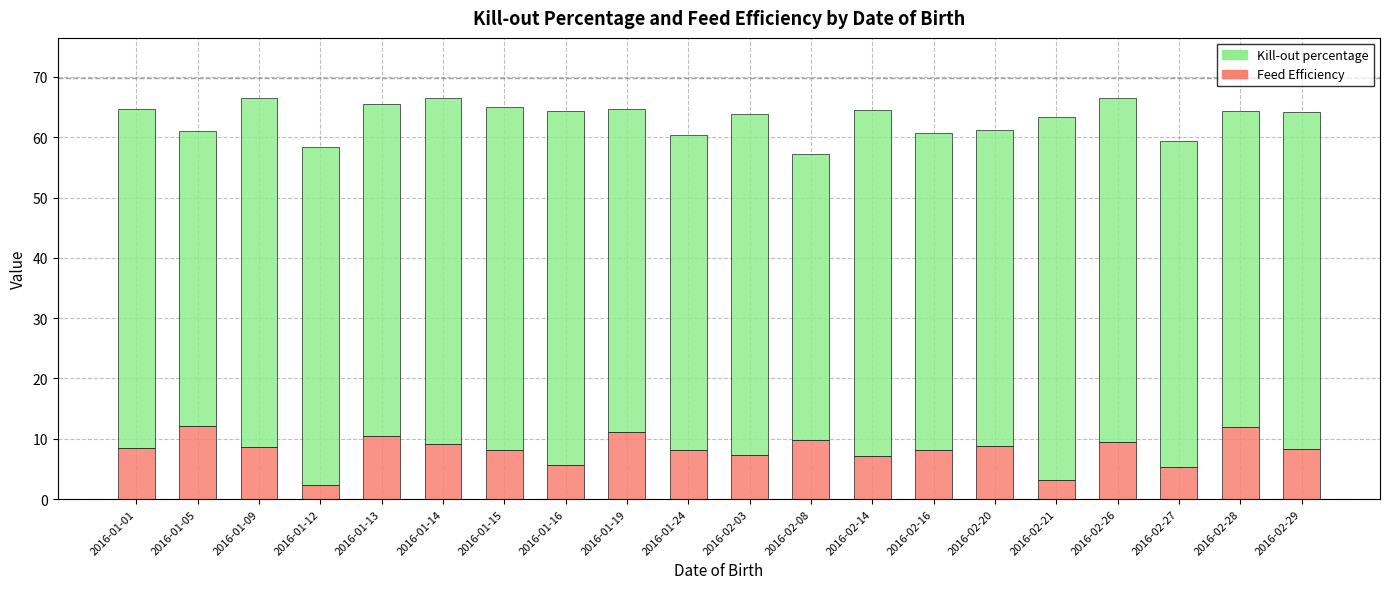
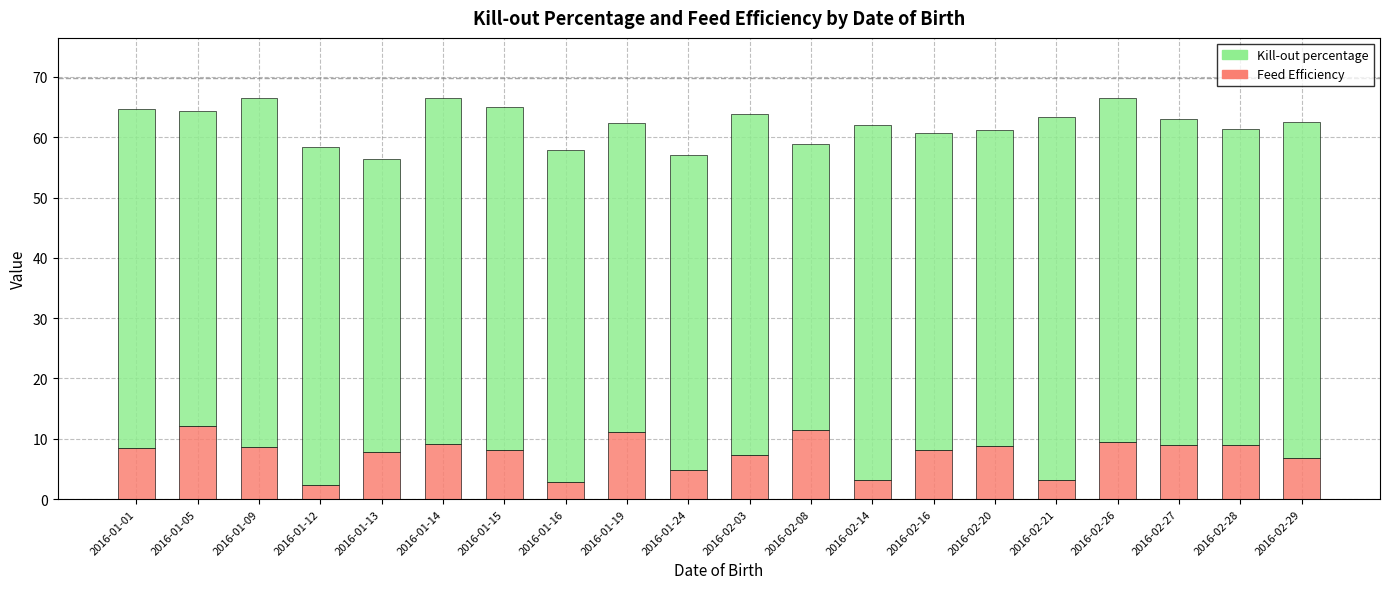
Kill-out percentage, 2016-01-05: 49 -> 52
Feed Efficiency, 2016-01-13: 10 -> 8
Kill-out percentage, 2016-01-13: 55 -> 49
Feed Efficiency, 2016-01-16: 6 -> 3
Kill-out percentage, 2016-01-16: 59 -> 55
Kill-out percentage, 2016-01-19: 54 -> 51
Feed Efficiency, 2016-01-24: 8 -> 5
Feed Efficiency, 2016-02-08: 10 -> 11
Feed Efficiency, 2016-02-14: 7 -> 3
Kill-out percentage, 2016-02-14: 57 -> 59
Feed Efficiency, 2016-02-27: 5 -> 9
Feed Efficiency, 2016-02-28: 12 -> 9
Feed Efficiency, 2016-02-29: 8 -> 7
